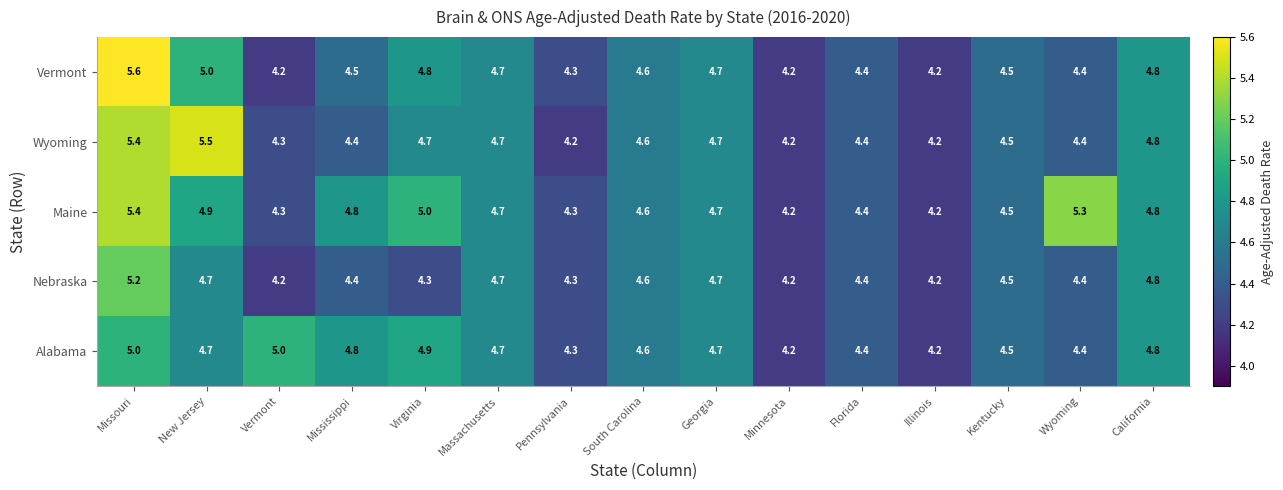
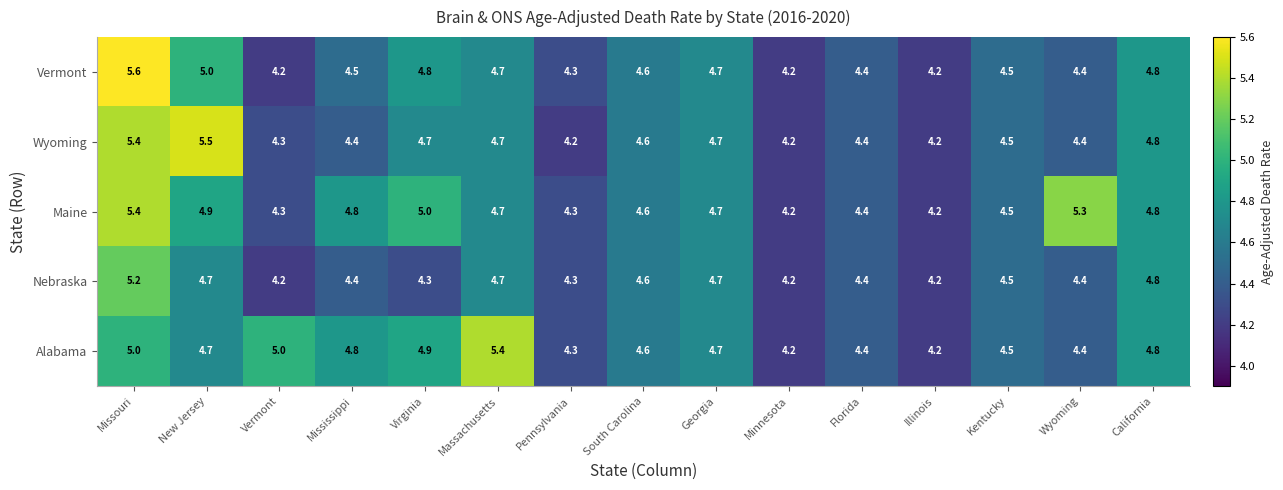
Alabama, Massachusetts: 4.7 -> 5.4
